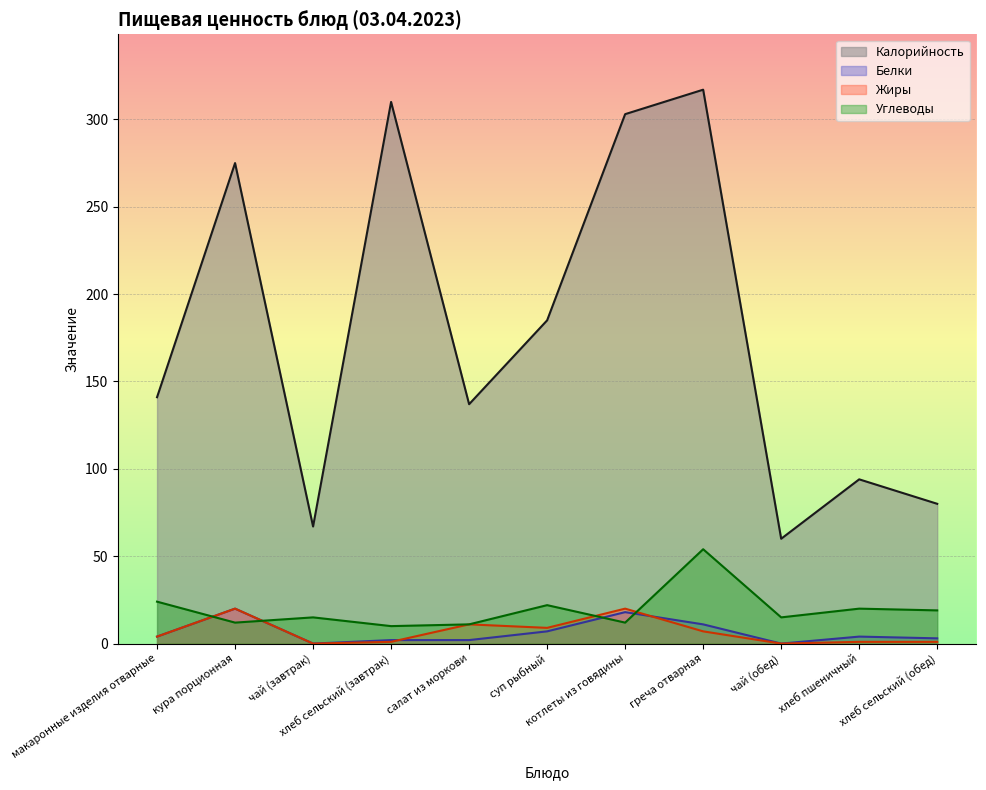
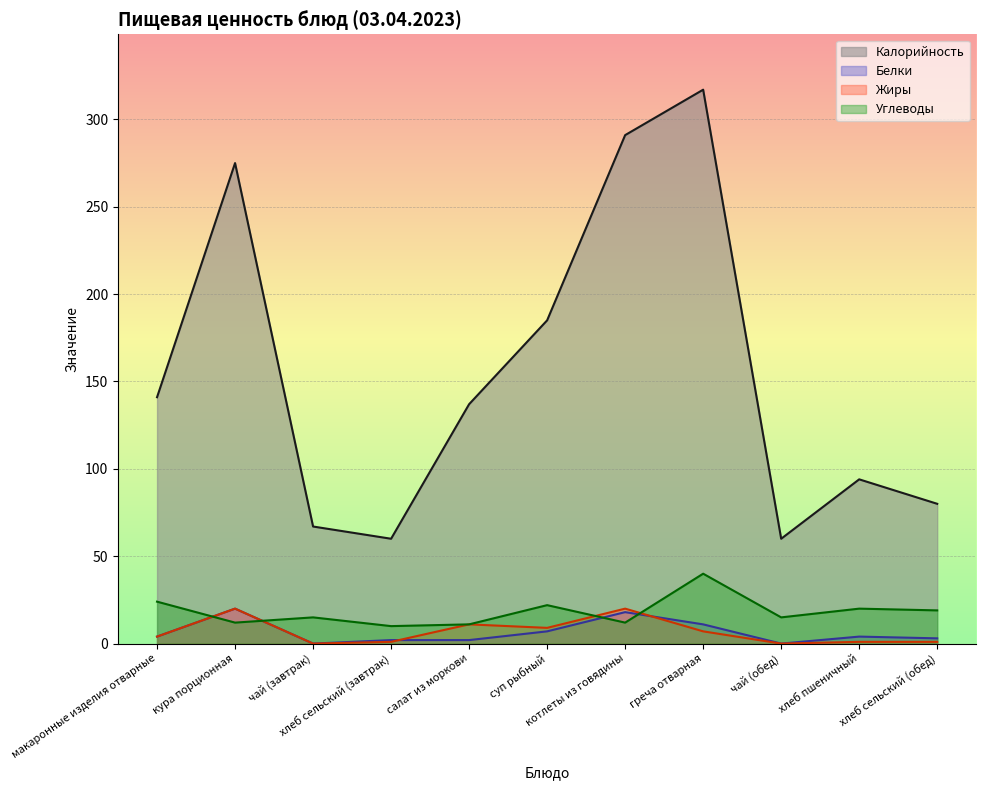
Калорийность, хлеб сельский (завтрак): 310 -> 60
Калорийность, котлеты из говядины: 303 -> 291
Углеводы, греча отварная: 54 -> 40
